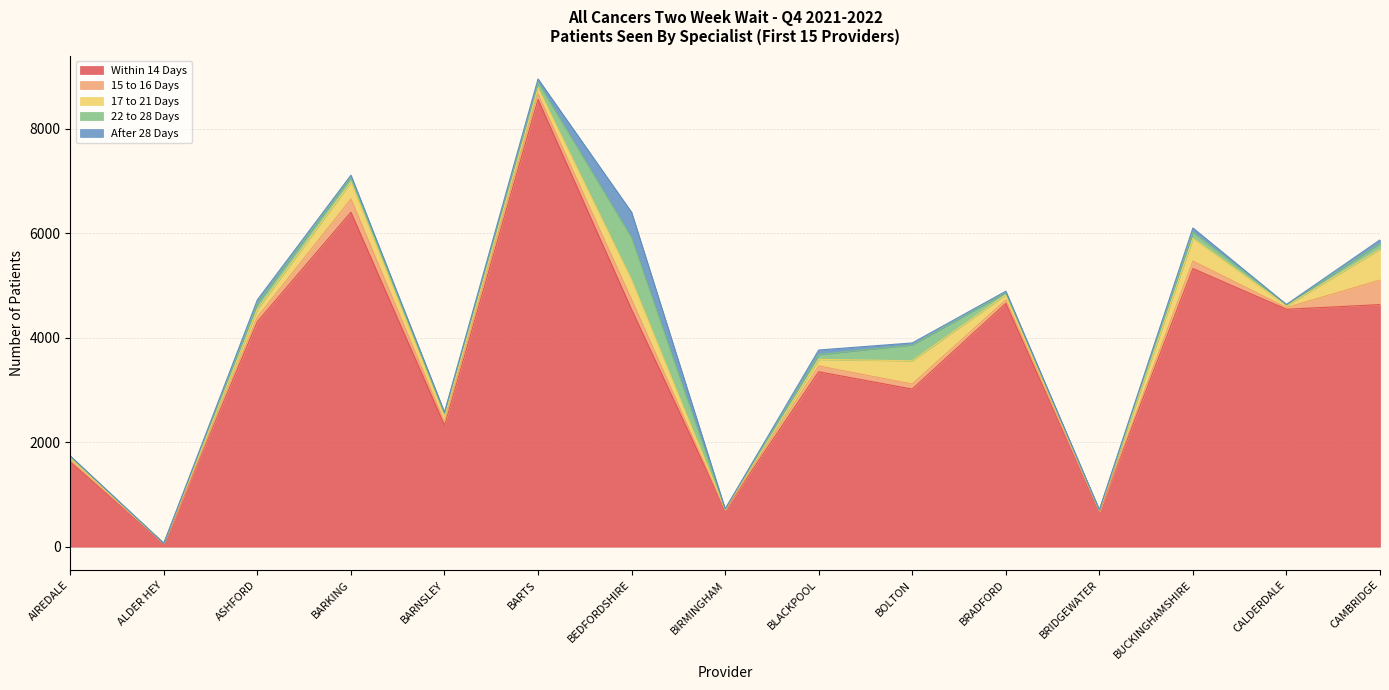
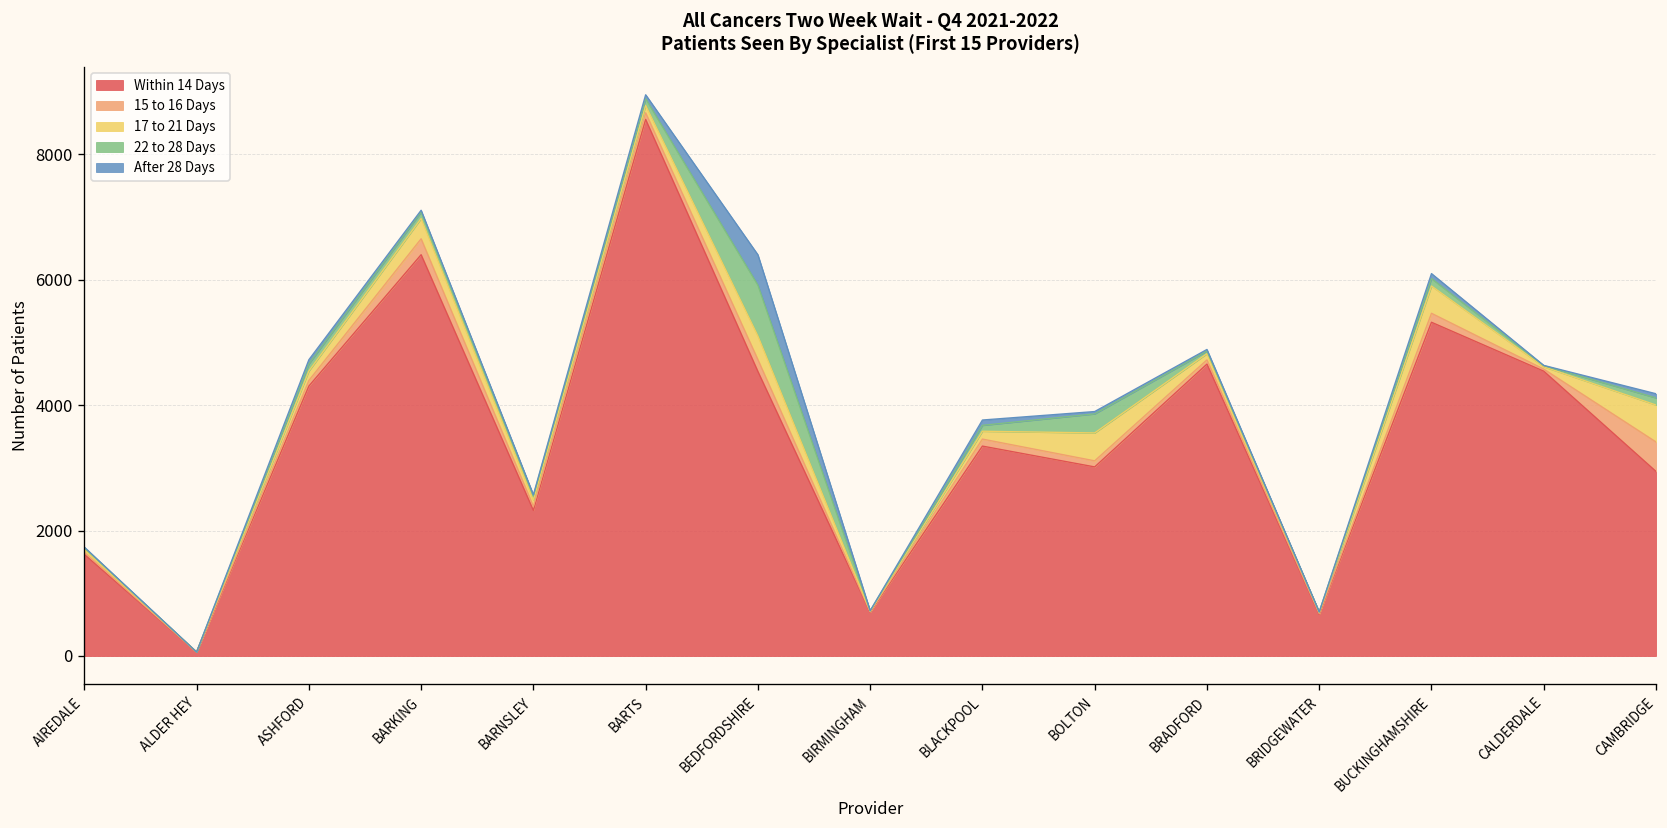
Within 14 Days, CAMBRIDGE: 4600 -> 2900
